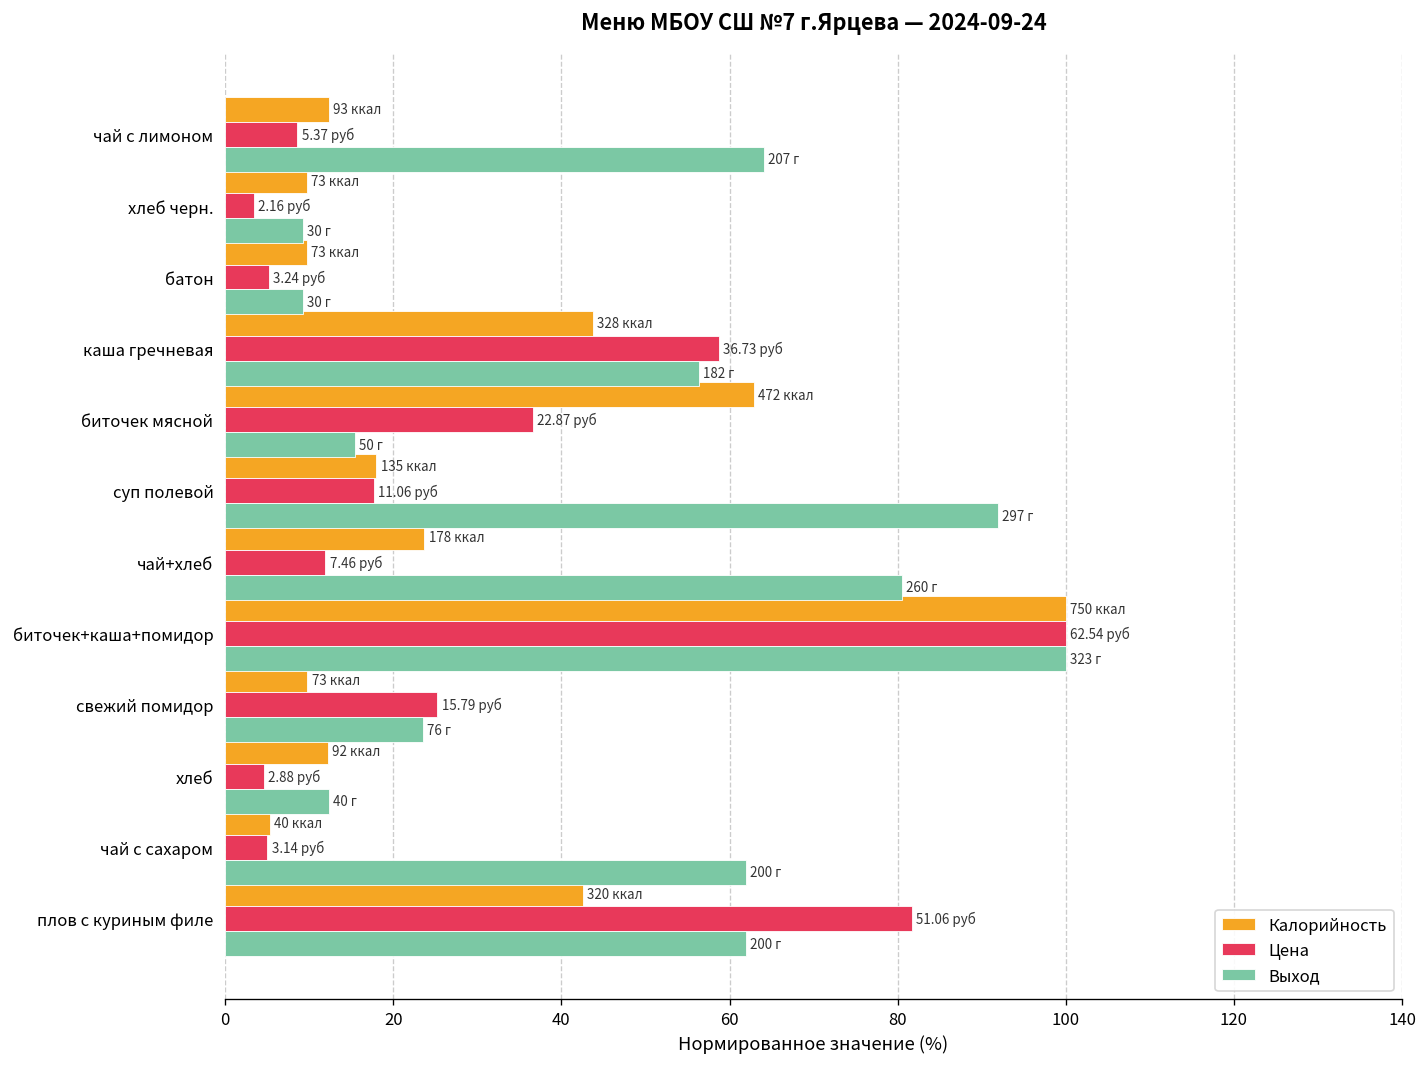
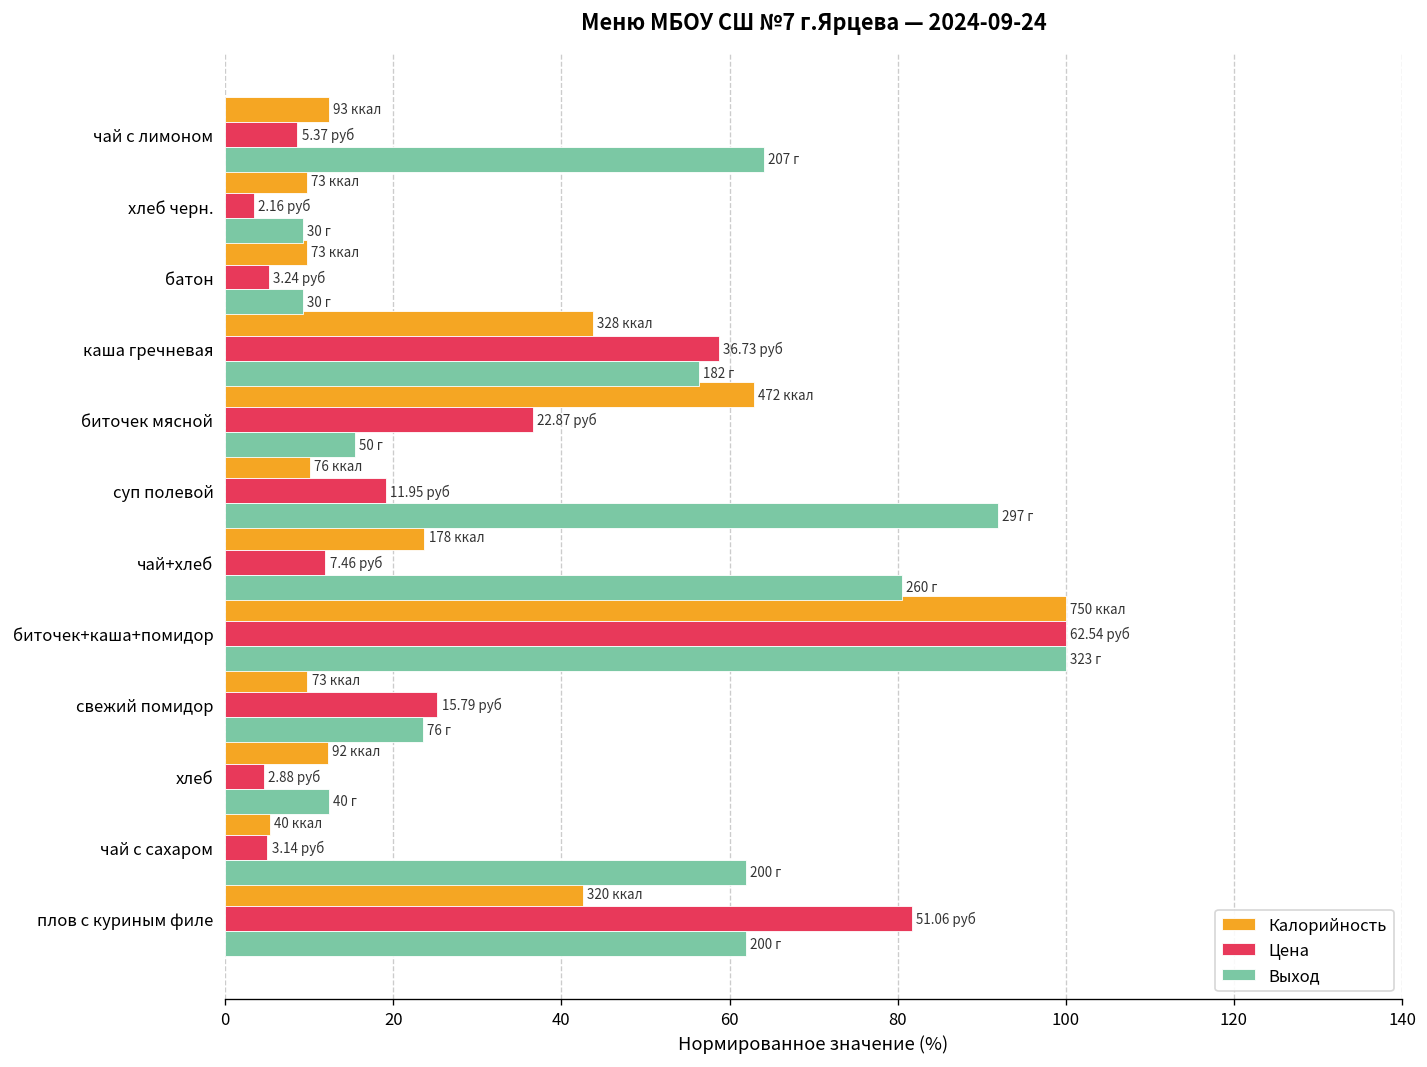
Калорийность, суп полевой: 135 -> 76
Цена, суп полевой: 11.06 -> 11.95
